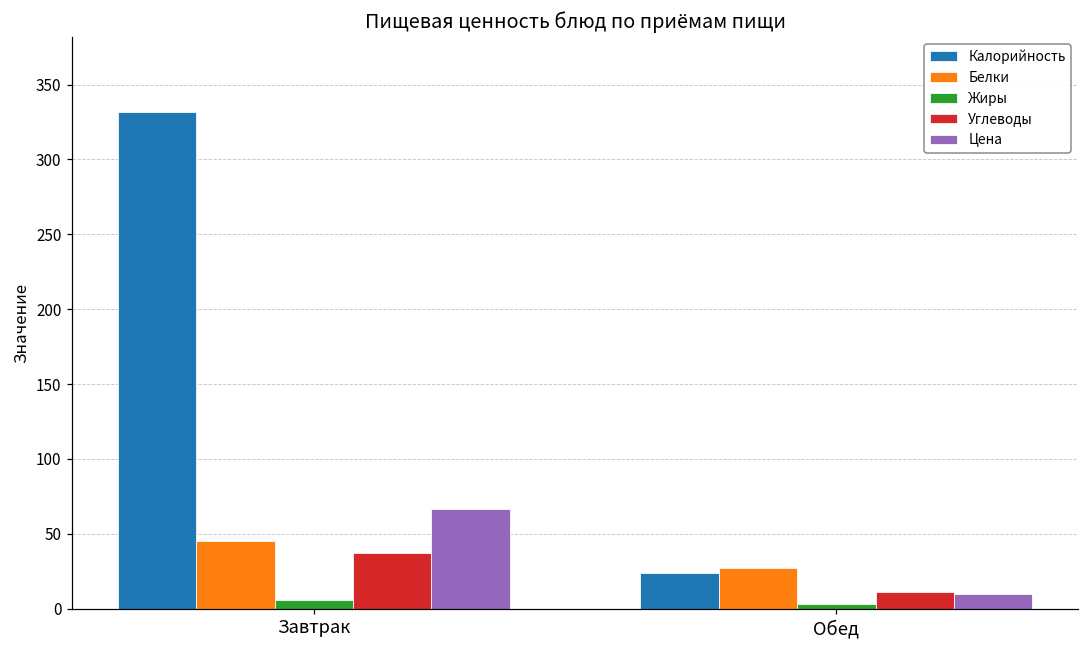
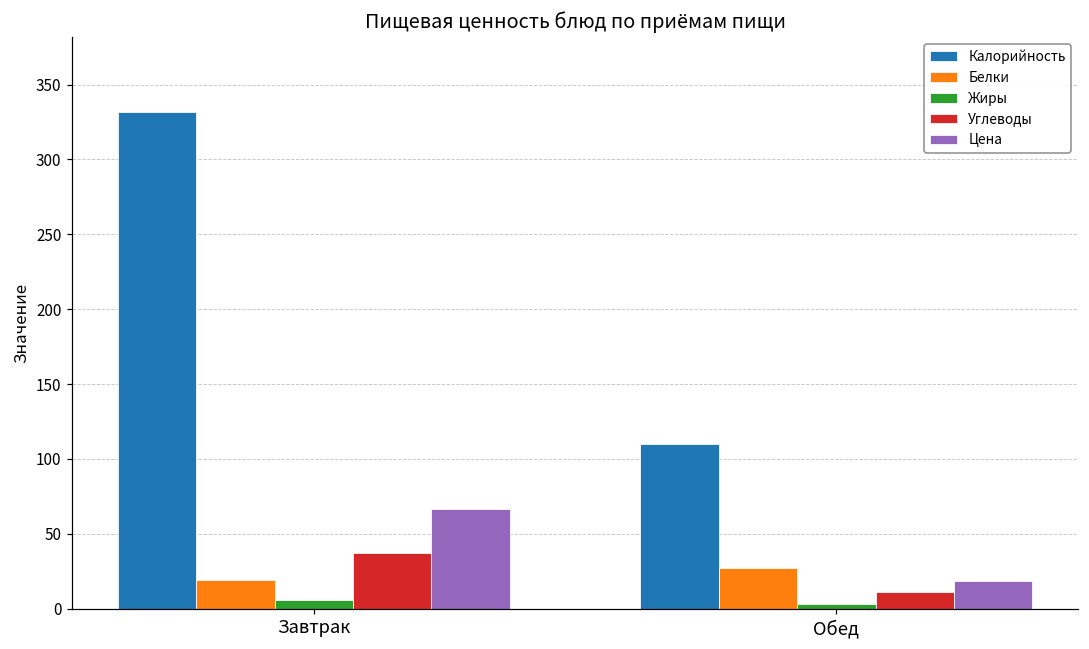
Белки, Завтрак: 45 -> 19
Калорийность, Обед: 24 -> 110
Цена, Обед: 10 -> 18
